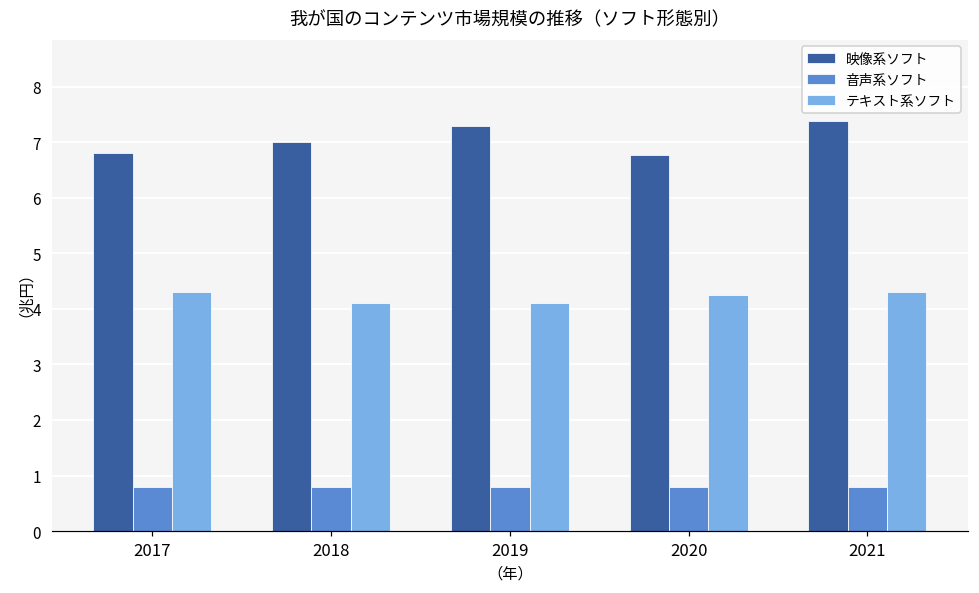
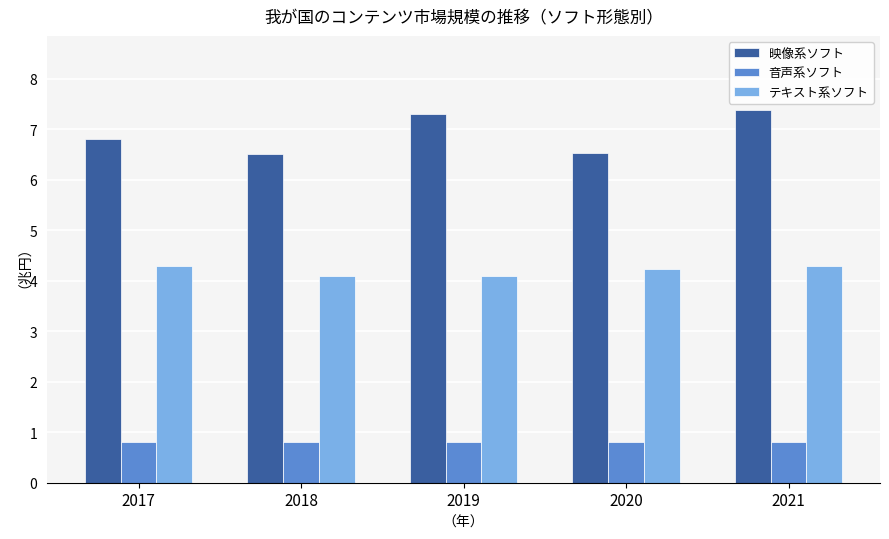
映像系ソフト, 2018: 7.0 -> 6.5
映像系ソフト, 2020: 6.8 -> 6.5
